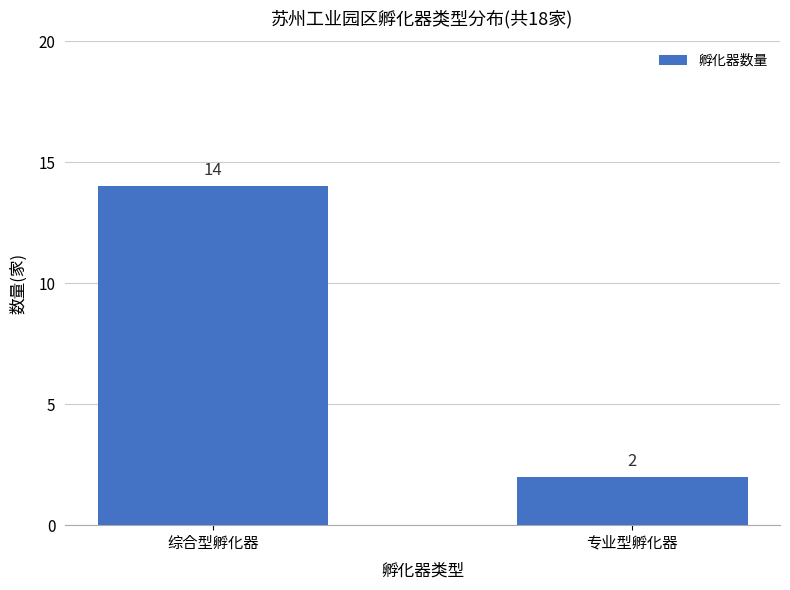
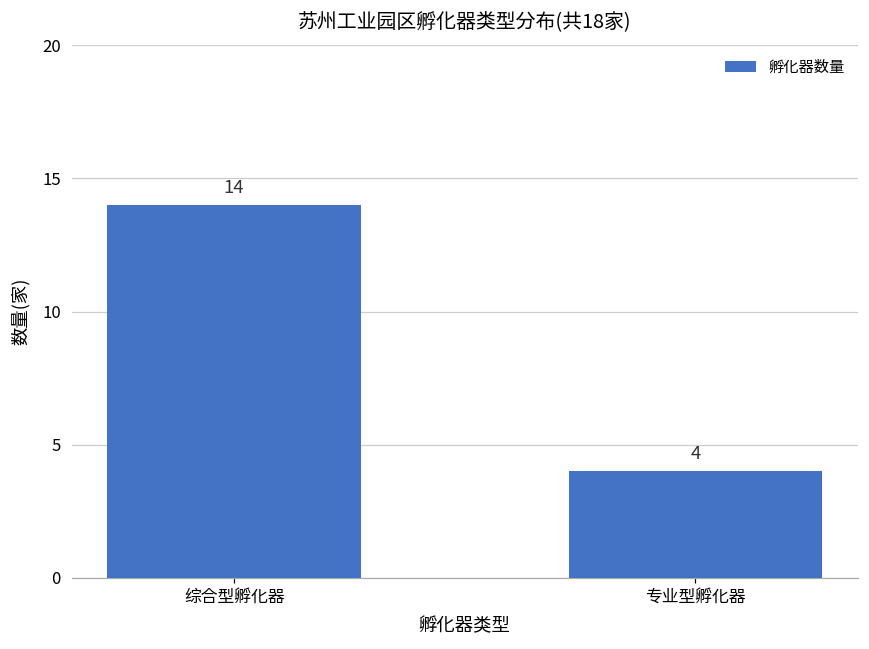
专业型孵化器: 2 -> 4
